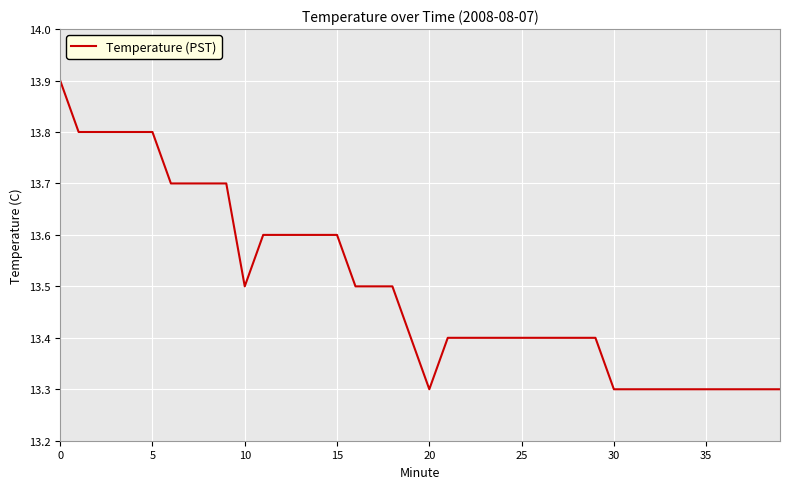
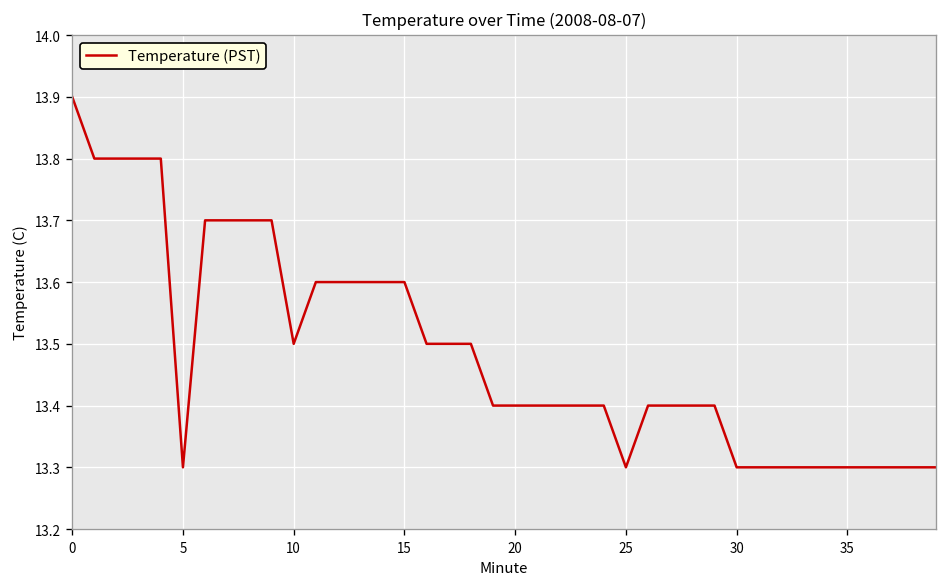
5: 13.8 -> 13.3
20: 13.3 -> 13.4
25: 13.4 -> 13.3
